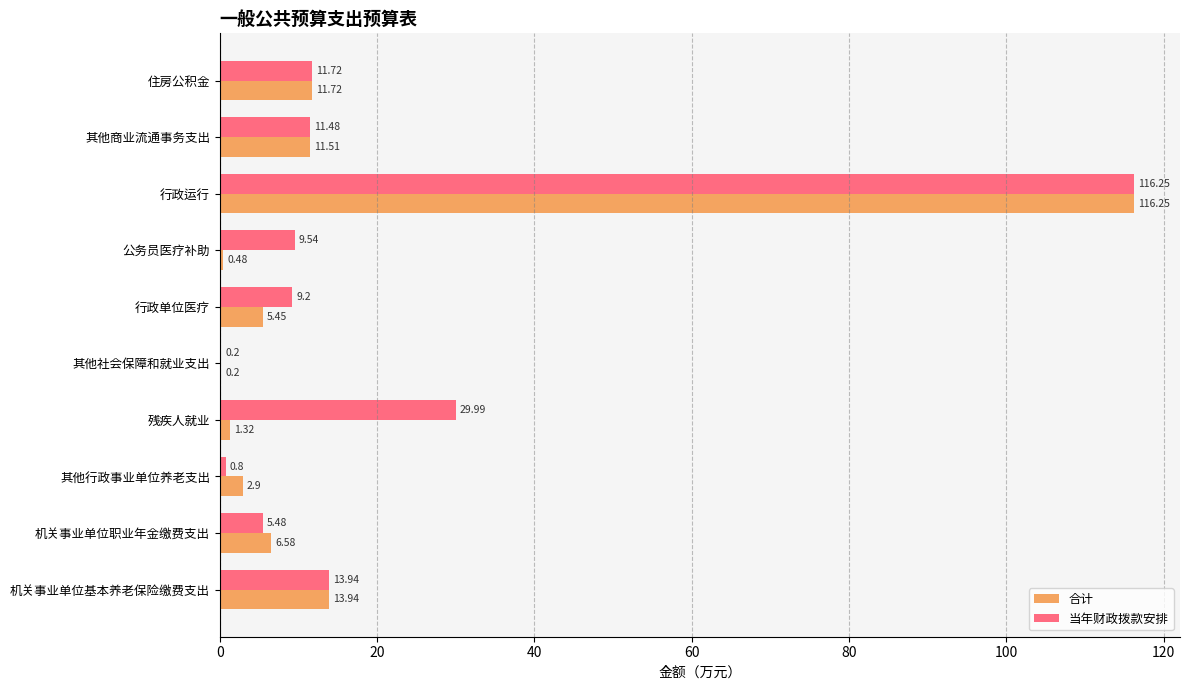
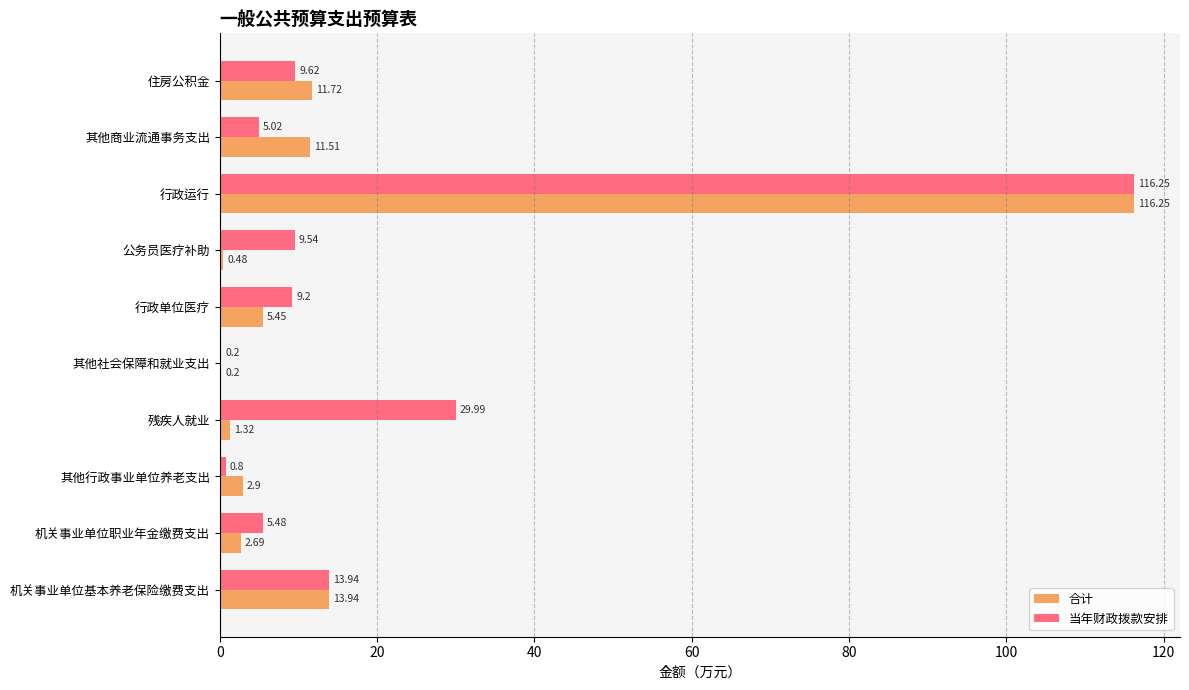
当年财政拨款安排, 住房公积金: 11.72 -> 9.62
当年财政拨款安排, 其他商业流通事务支出: 11.48 -> 5.02
合计, 机关事业单位职业年金缴费支出: 6.58 -> 2.69
